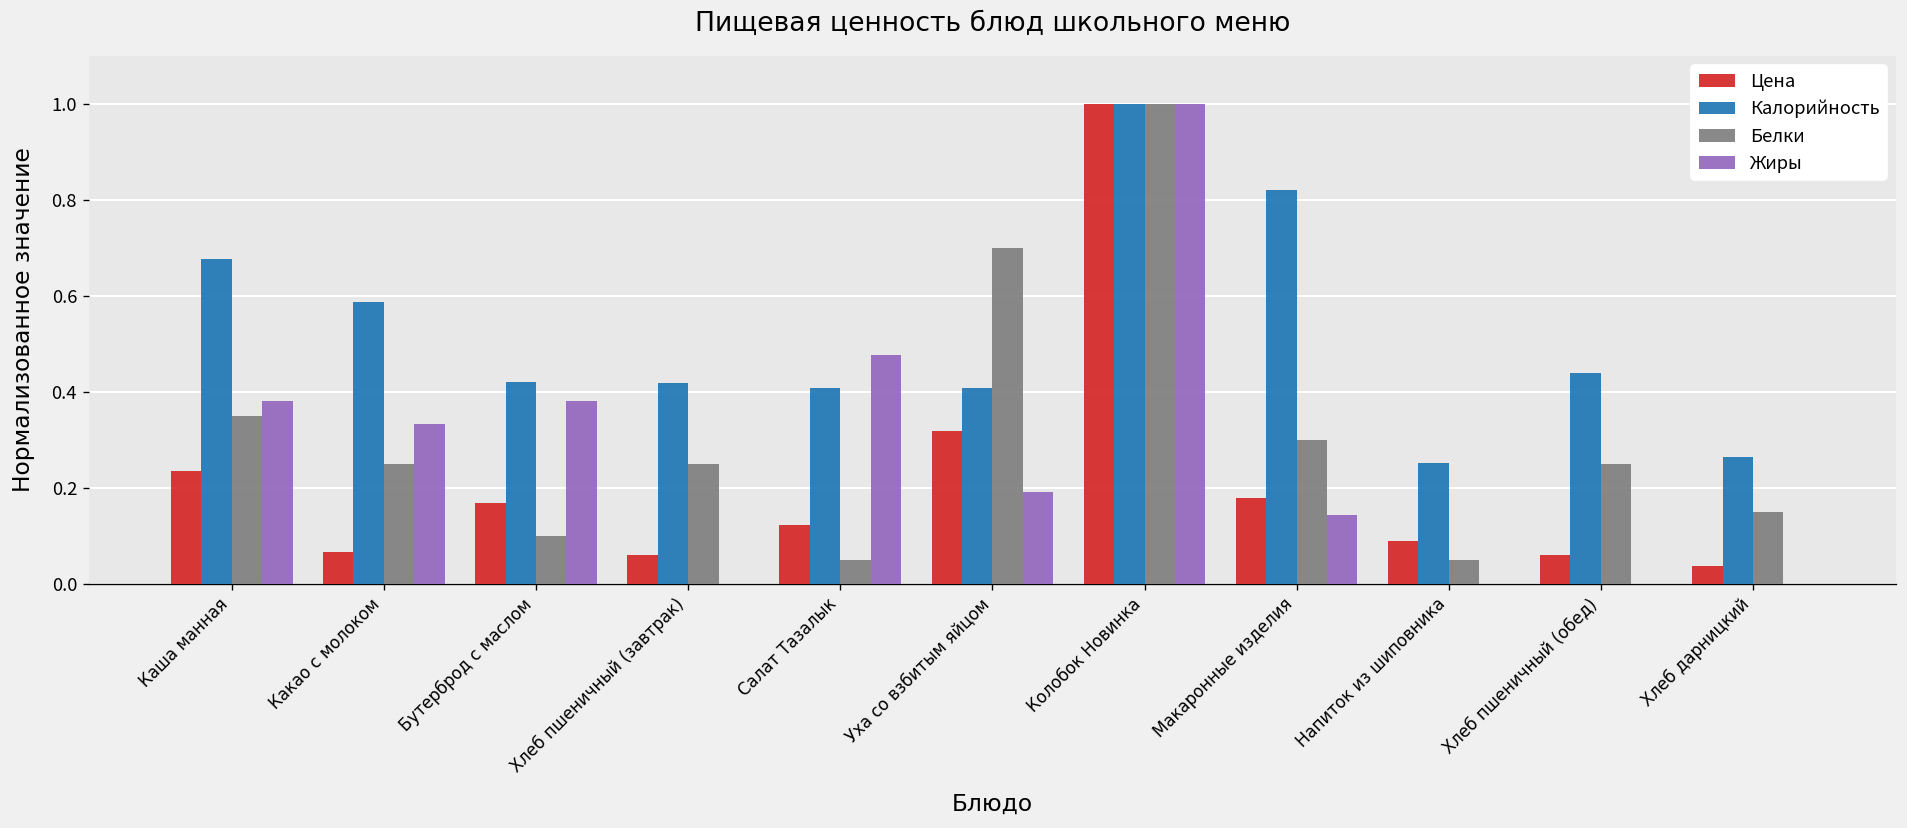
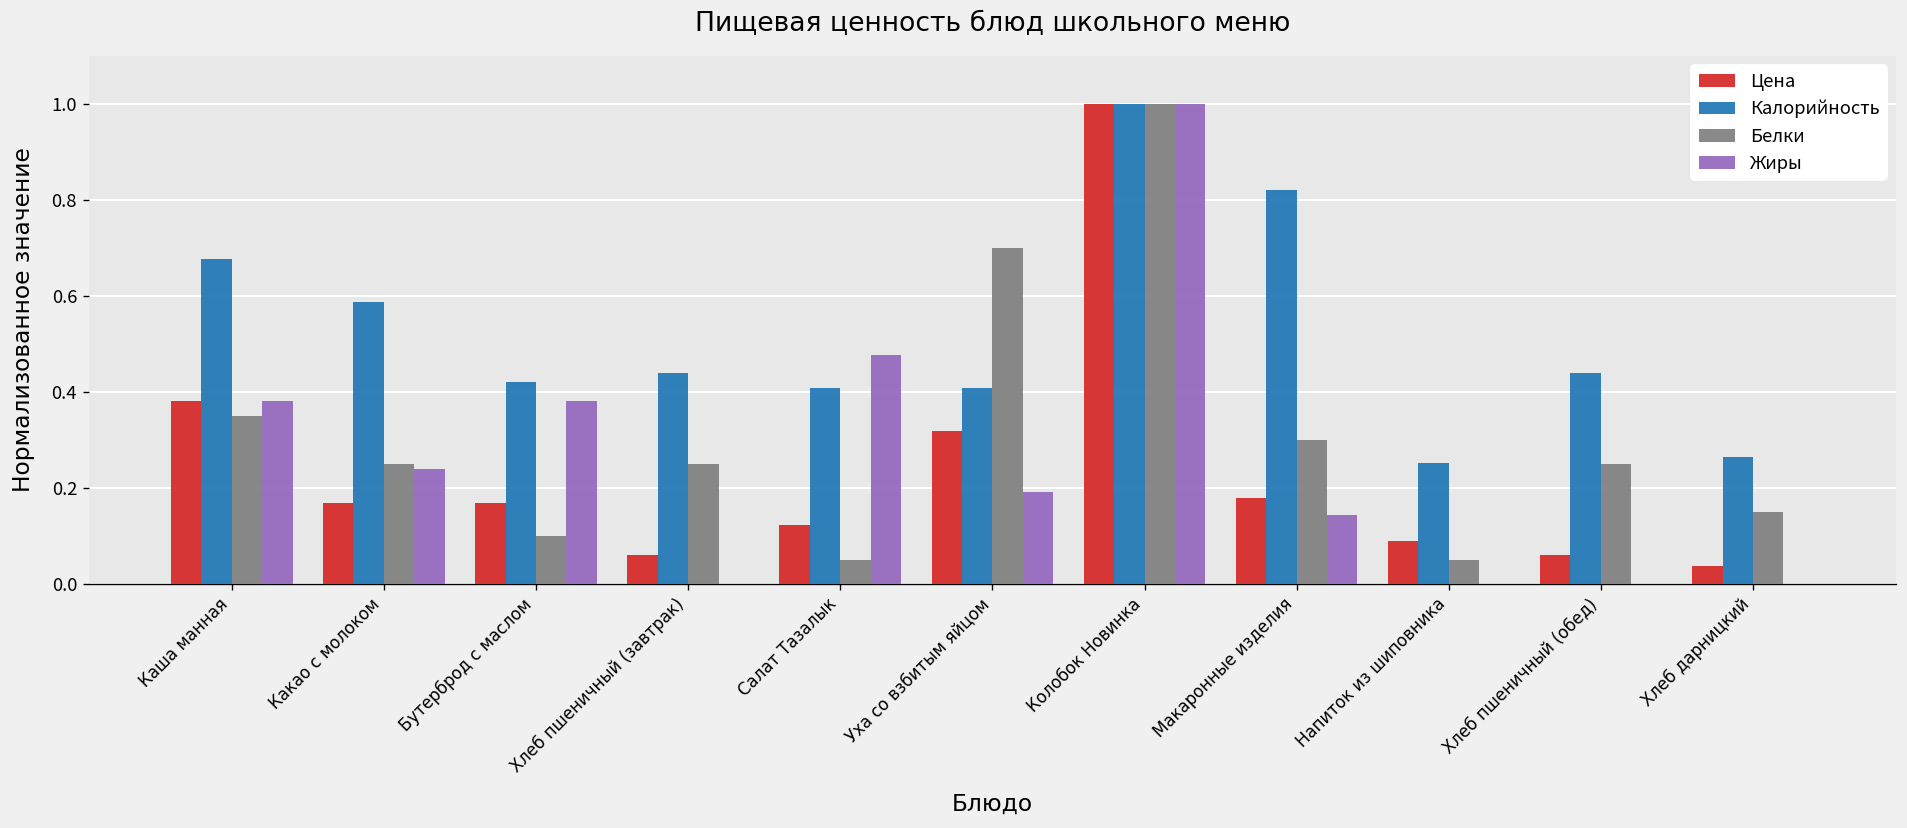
Цена, Каша манная: 0.24 -> 0.38
Цена, Какао с молоком: 0.07 -> 0.17
Жиры, Какао с молоком: 0.33 -> 0.24
Калорийность, Хлеб пшеничный (завтрак): 0.42 -> 0.44
